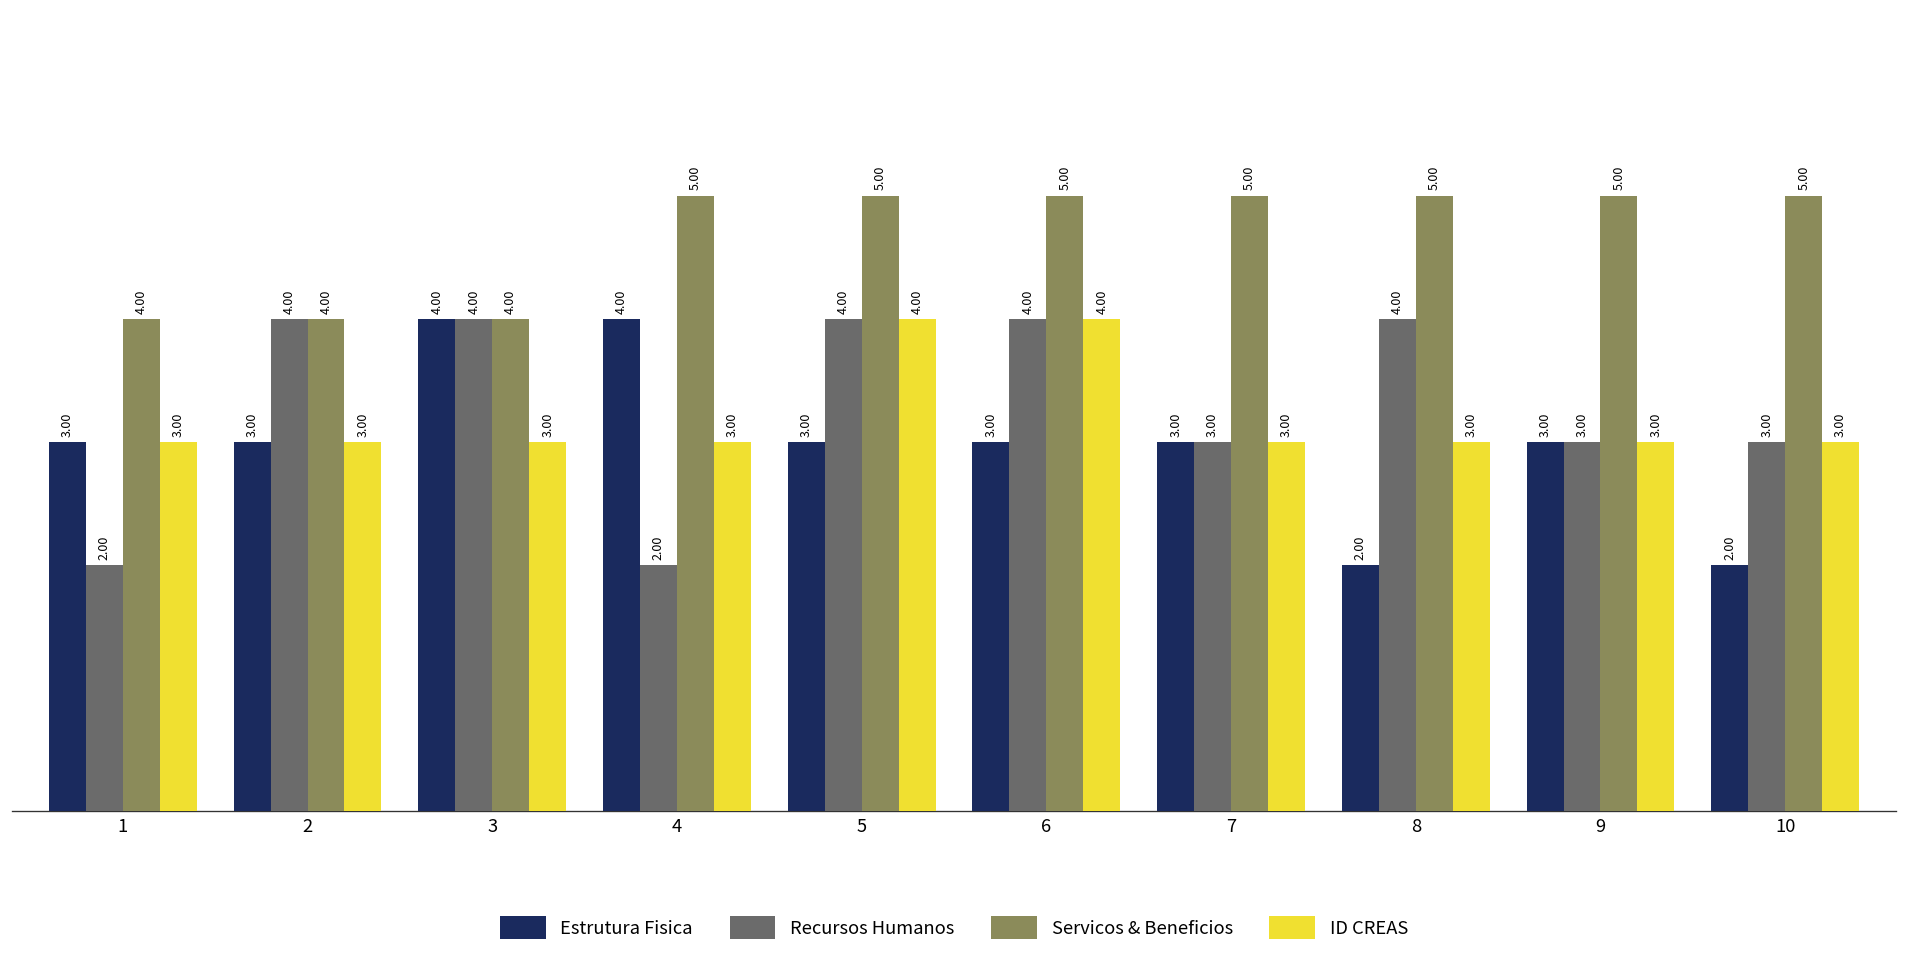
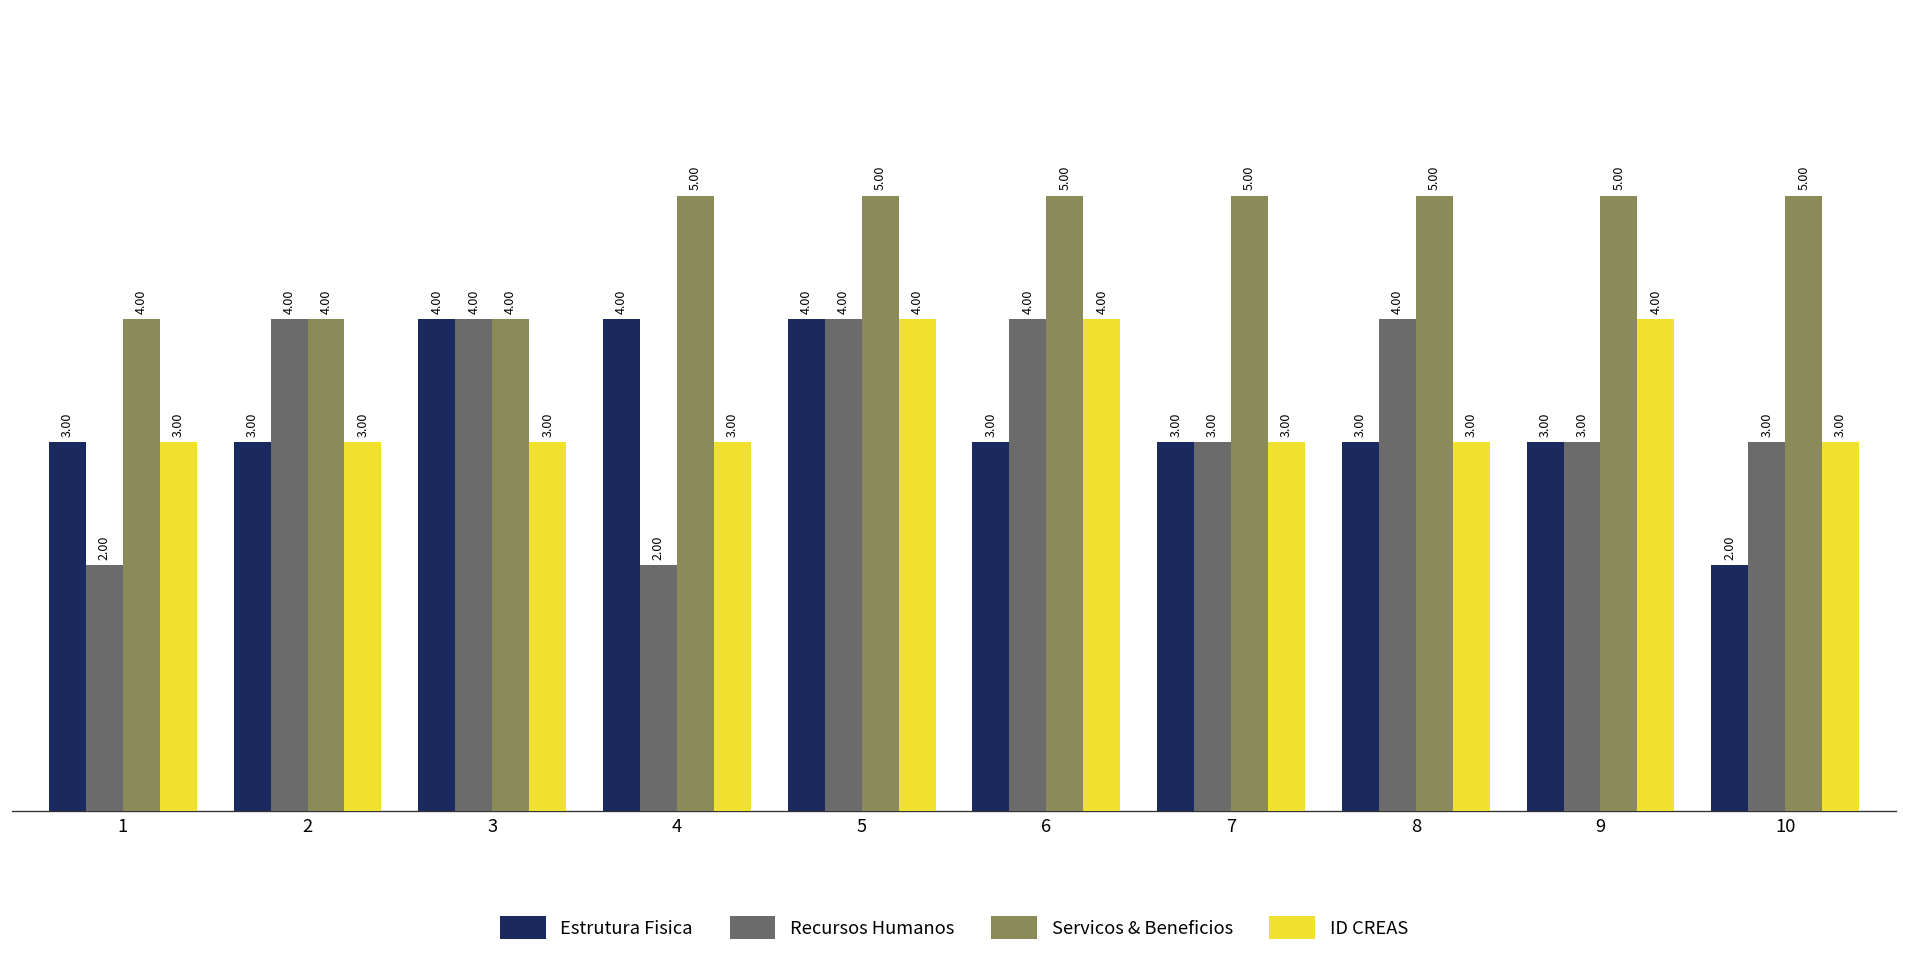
Estrutura Fisica, 5: 3.00 -> 4.00
Estrutura Fisica, 8: 2.00 -> 3.00
ID CREAS, 9: 3.00 -> 4.00
